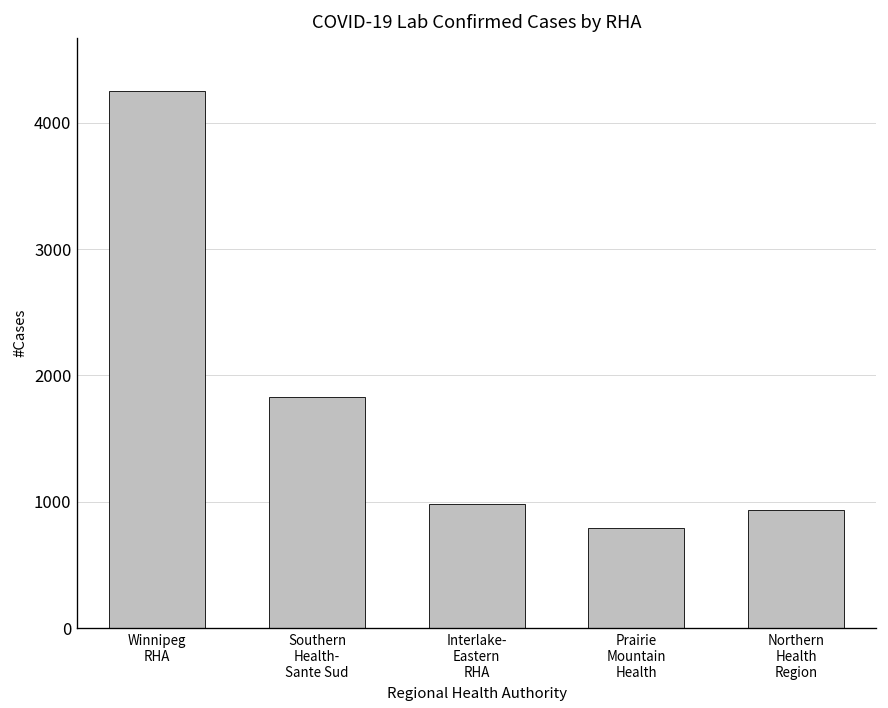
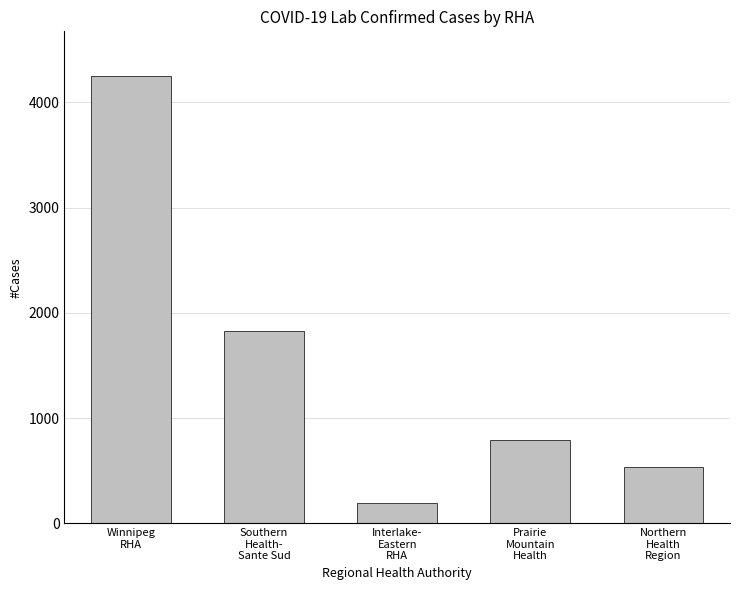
Interlake- Eastern RHA: 980 -> 200
Northern Health Region: 940 -> 540
